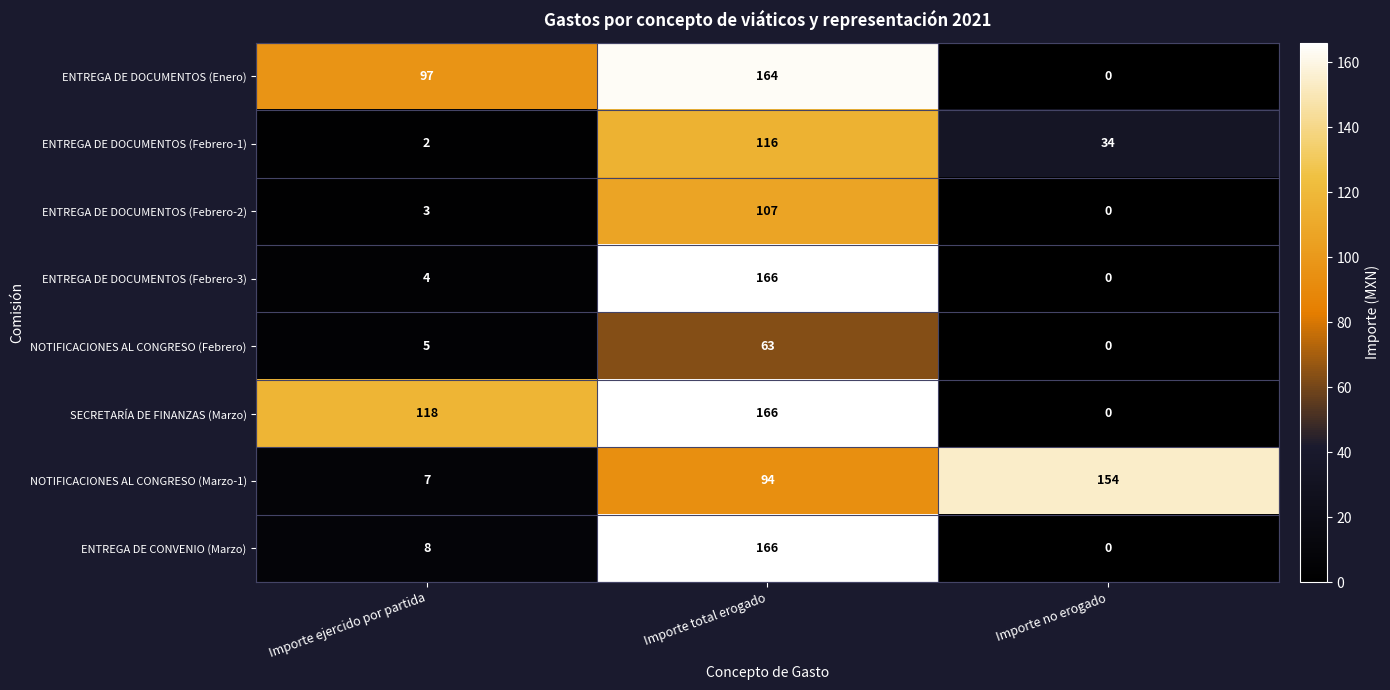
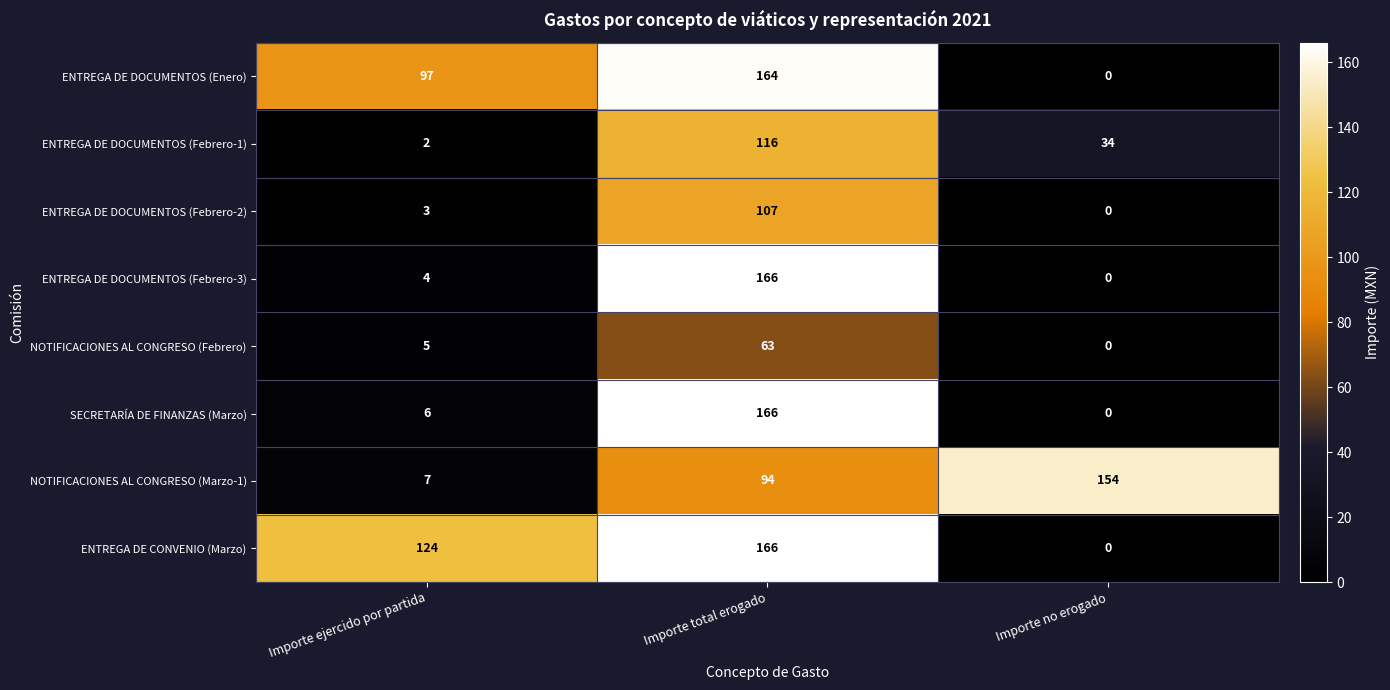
SECRETARÍA DE FINANZAS (Marzo), Importe ejercido por partida: 118 -> 6
ENTREGA DE CONVENIO (Marzo), Importe ejercido por partida: 8 -> 124
